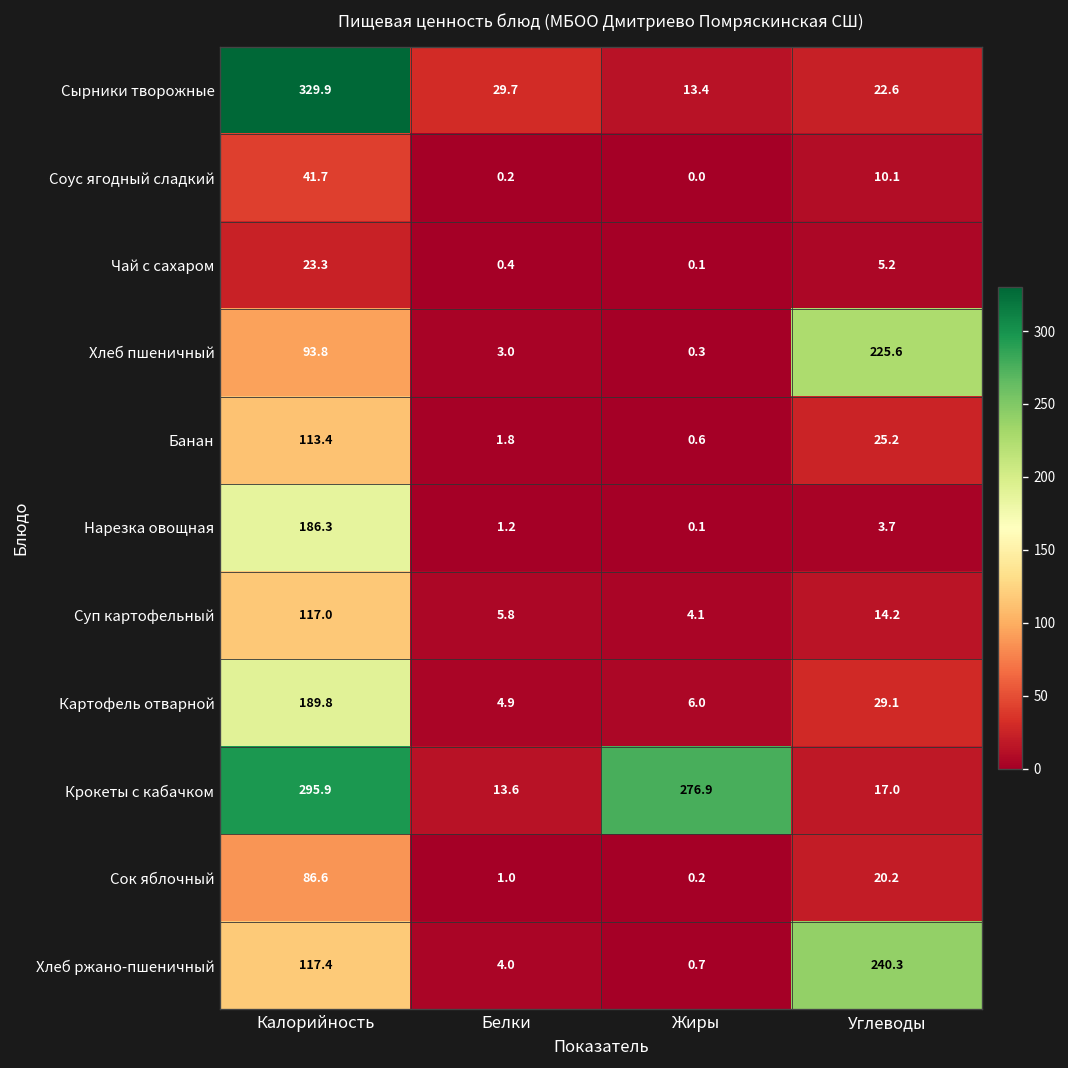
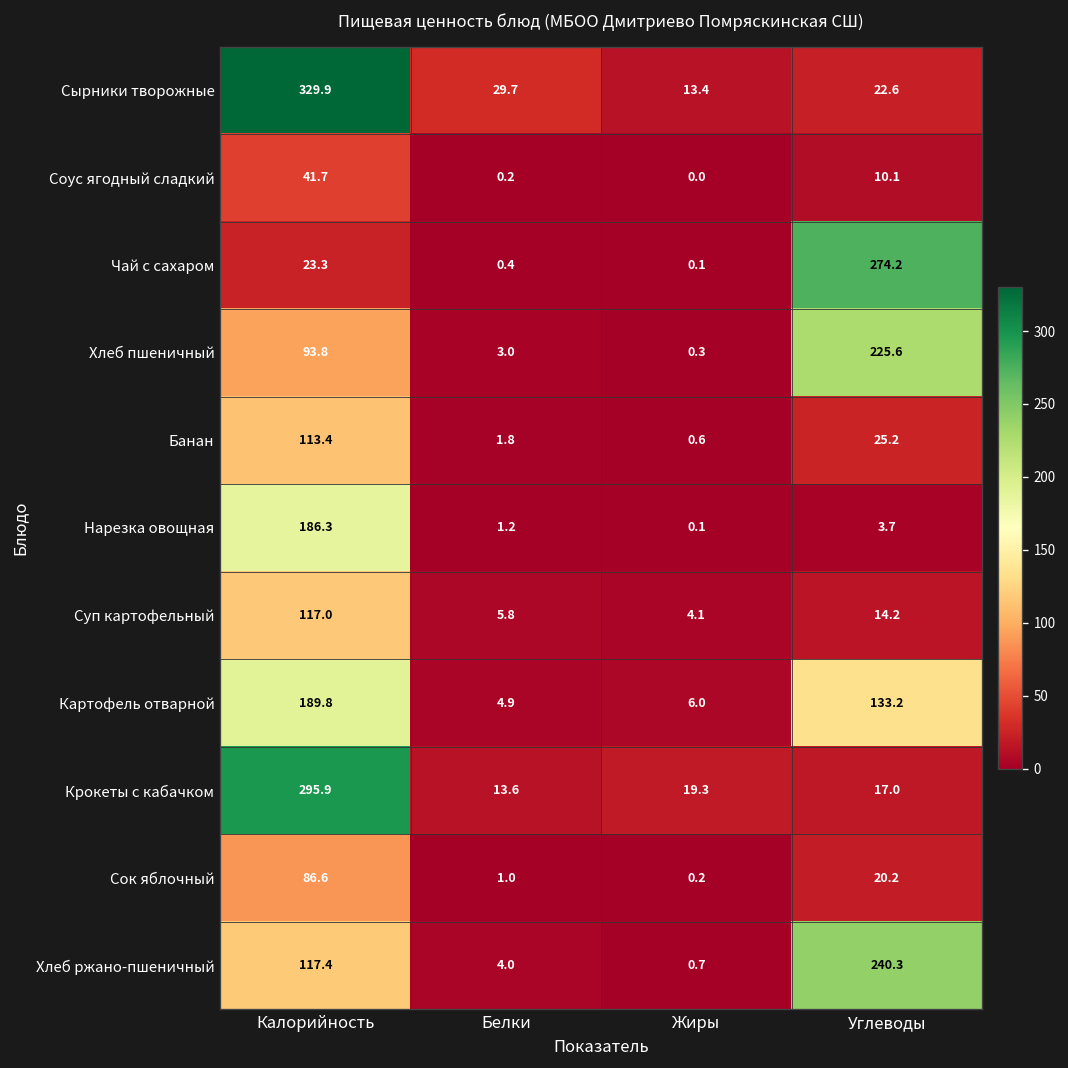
Чай с сахаром, Углеводы: 5.2 -> 274.2
Картофель отварной, Углеводы: 29.1 -> 133.2
Крокеты с кабачком, Жиры: 276.9 -> 19.3
